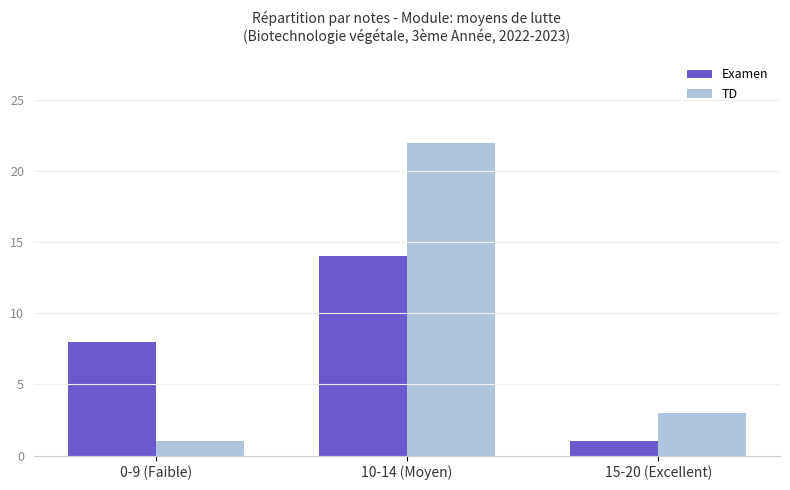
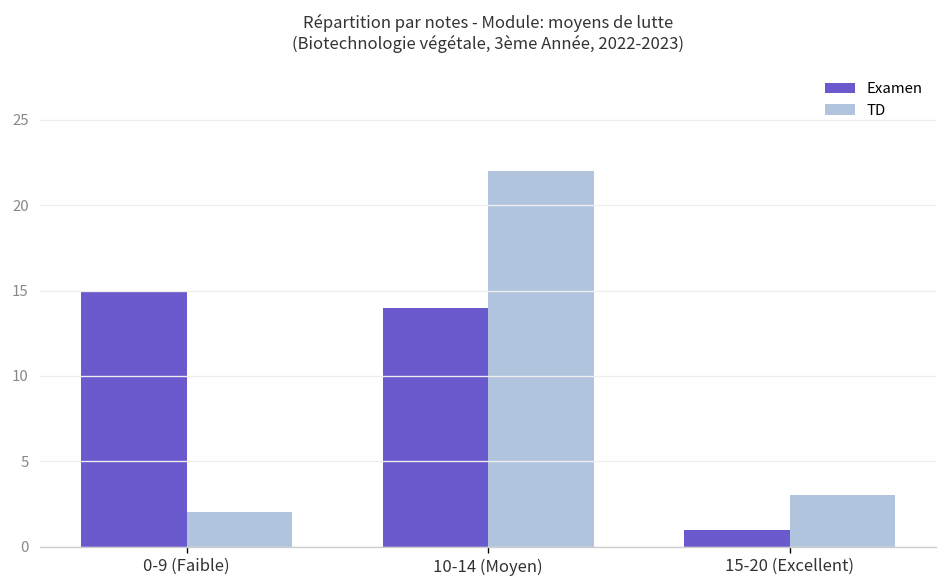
Examen, 0-9 (Faible): 8 -> 15
TD, 0-9 (Faible): 1 -> 2
